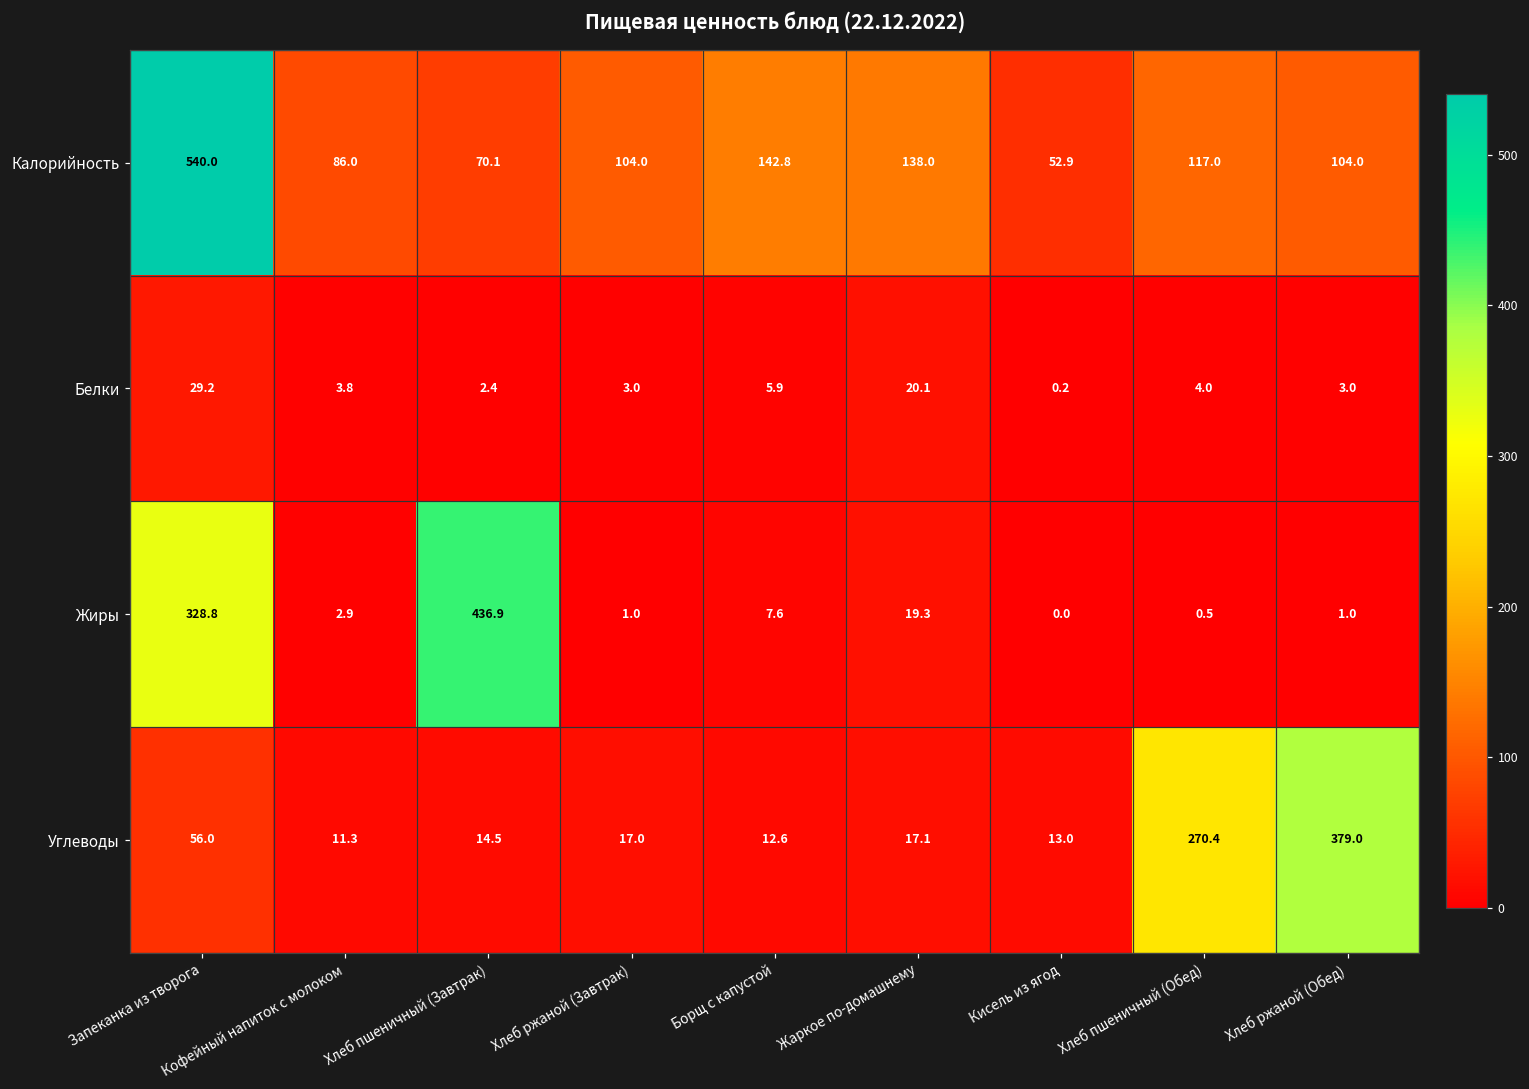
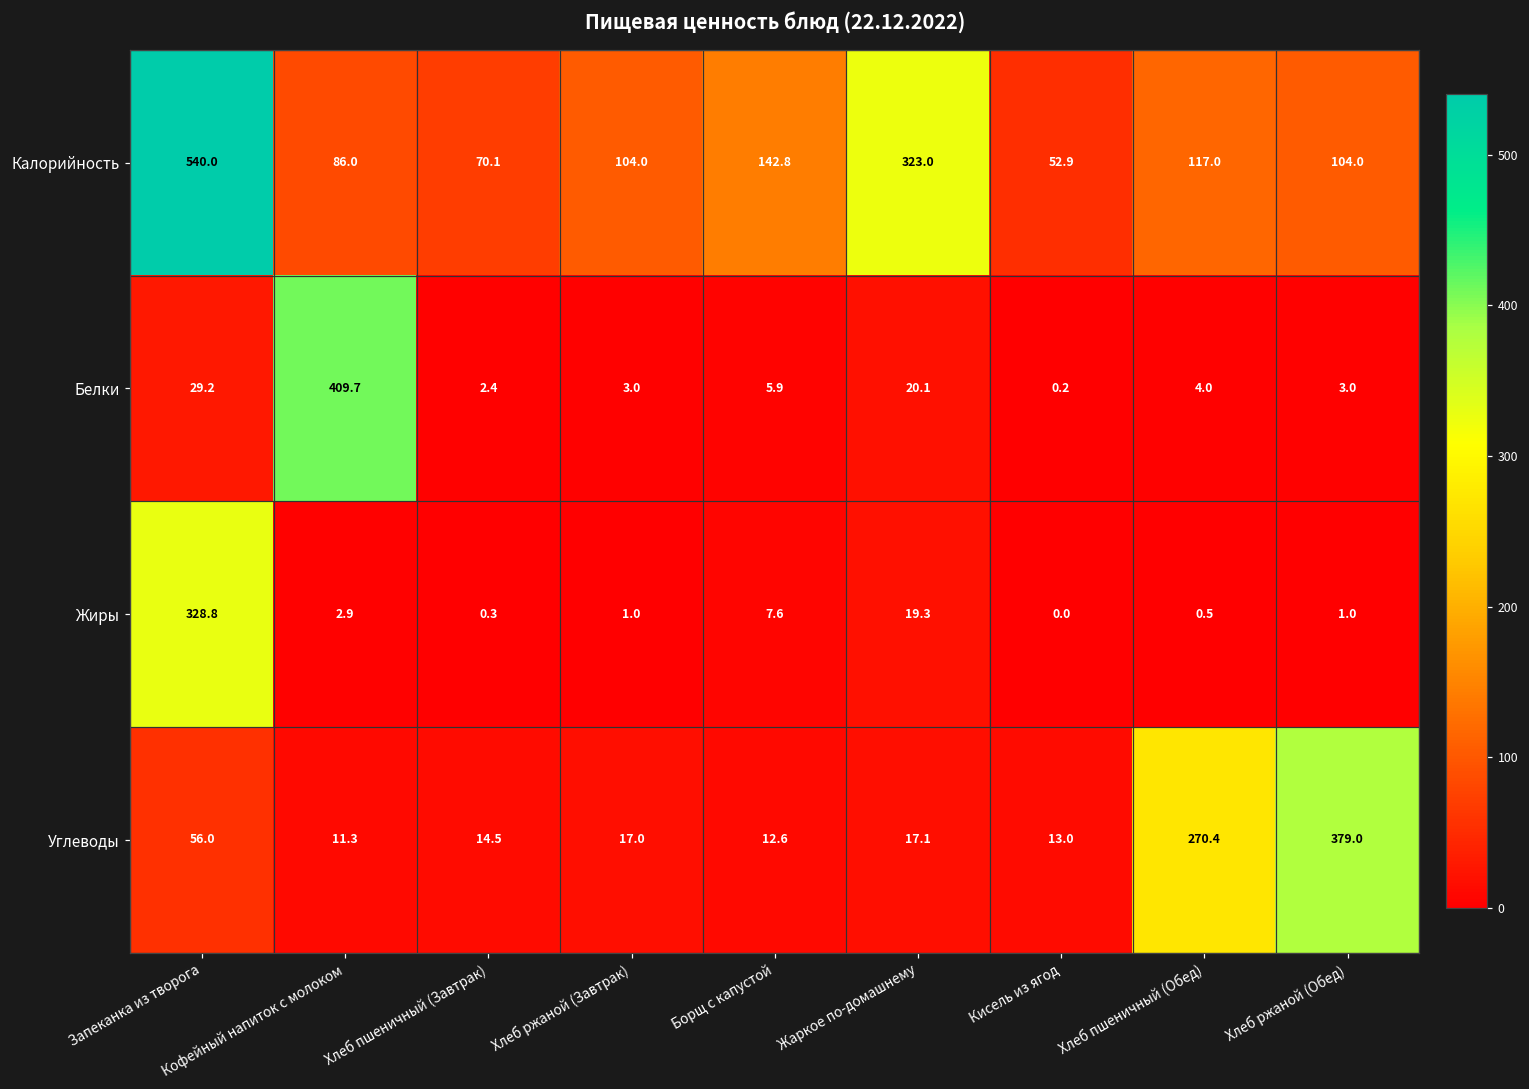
Калорийность, Жаркое по-домашнему: 138.0 -> 323.0
Белки, Кофейный напиток с молоком: 3.8 -> 409.7
Жиры, Хлеб пшеничный (Завтрак): 436.9 -> 0.3
